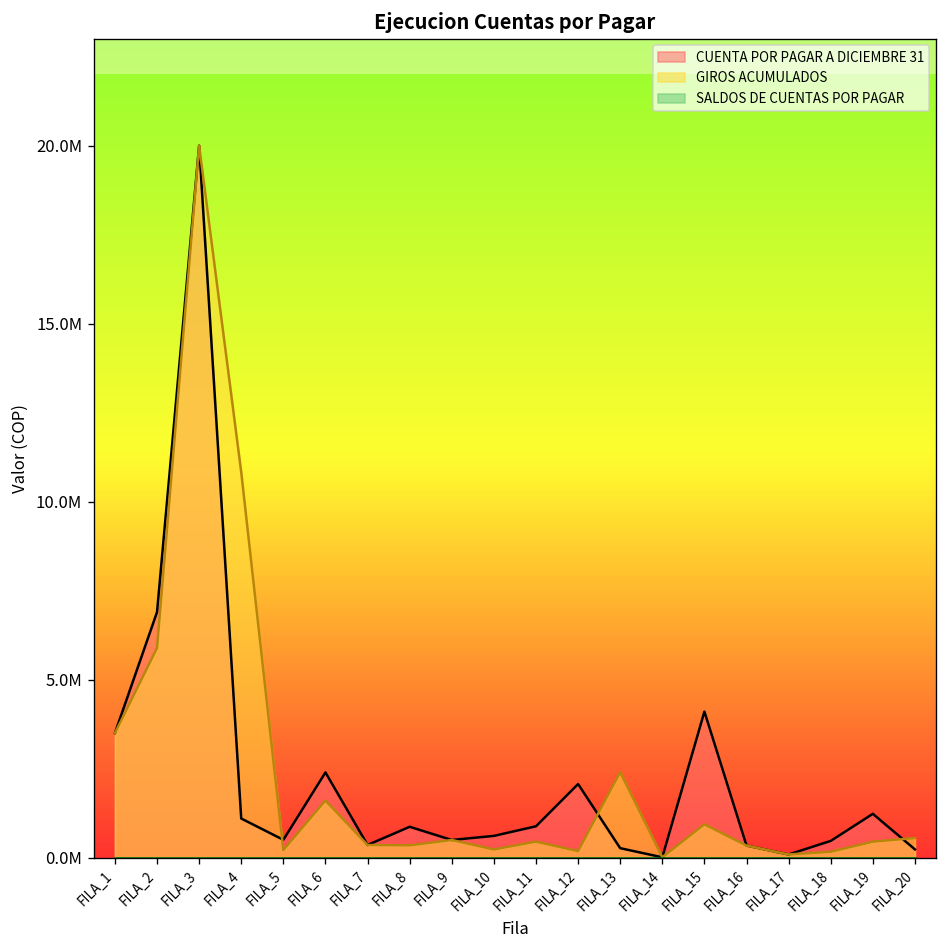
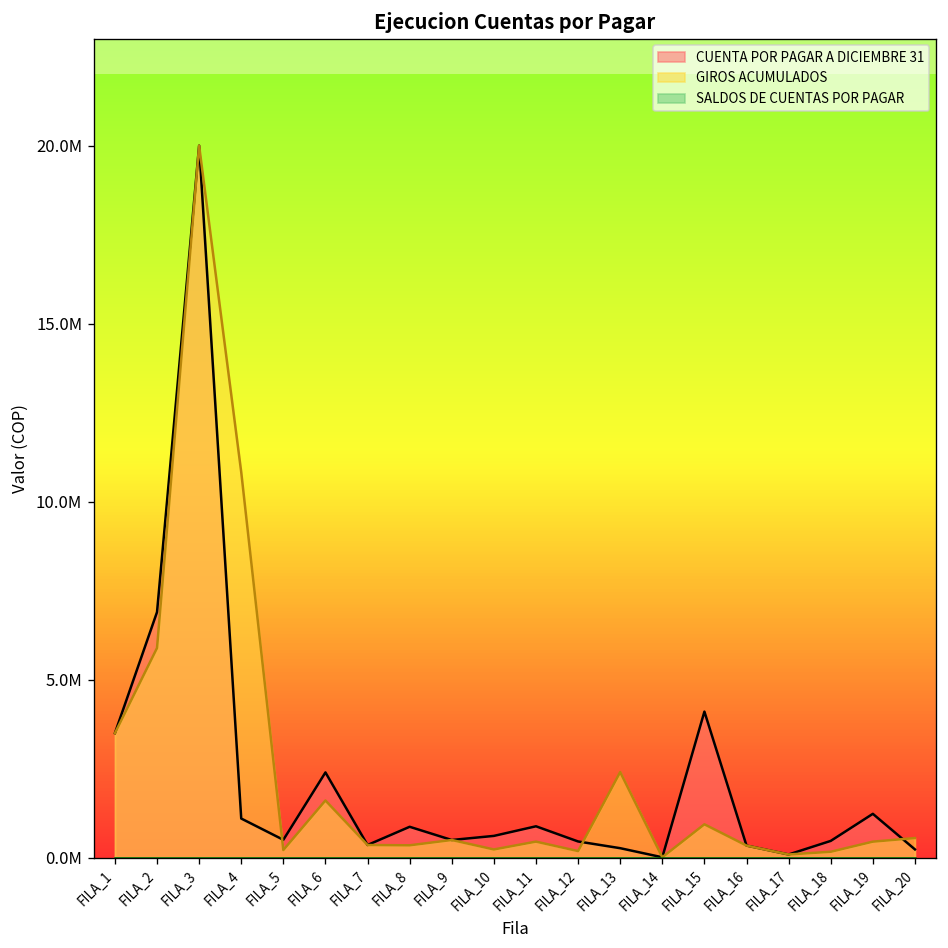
CUENTA POR PAGAR A DICIEMBRE 31, FILA_12: 2100000 -> 500000
